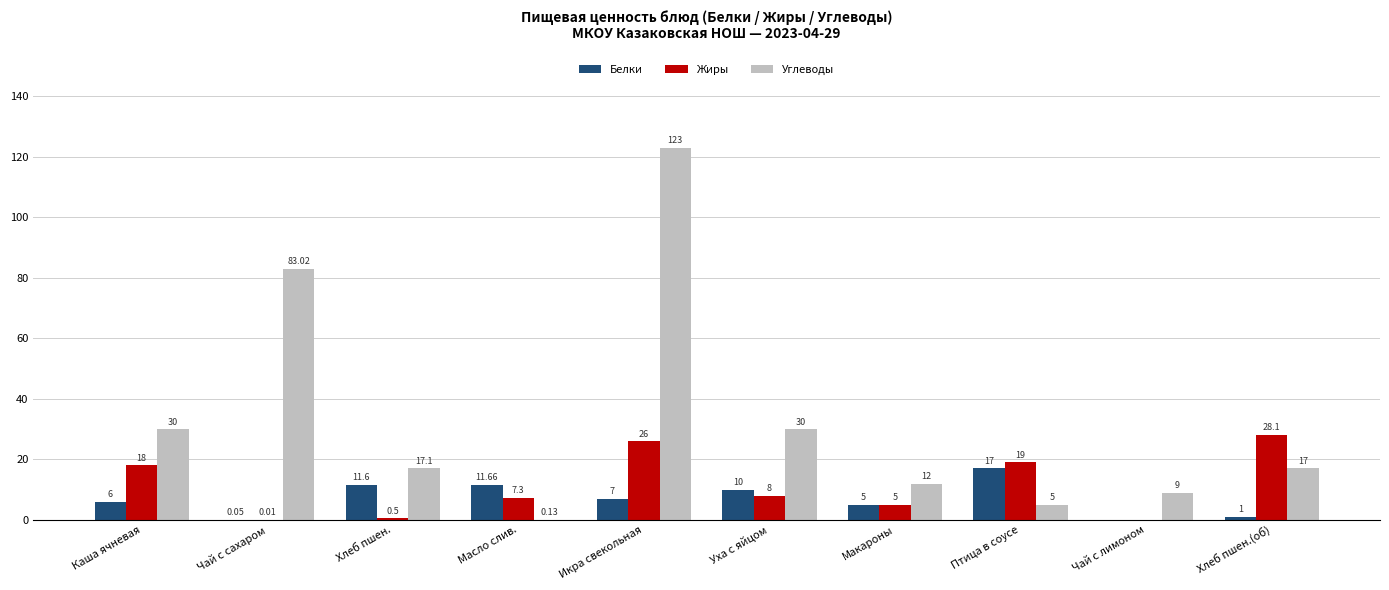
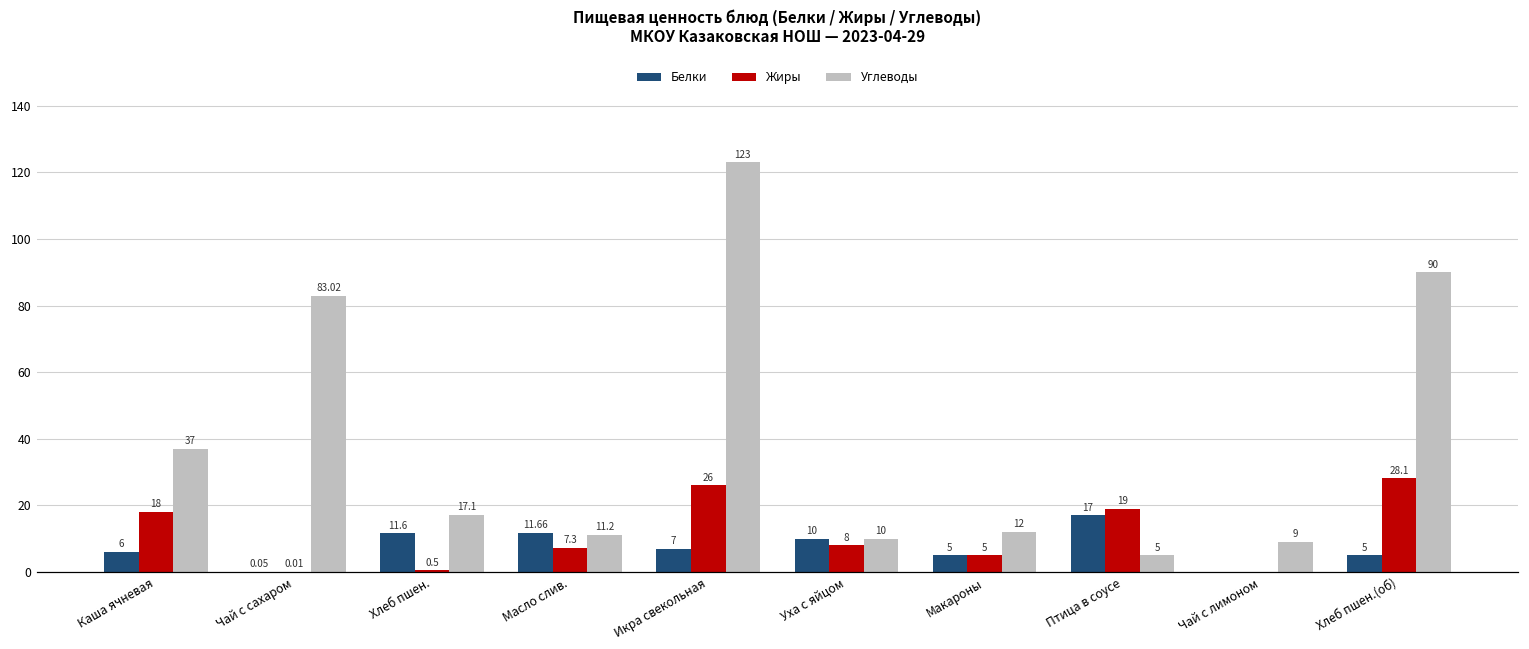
Углеводы, Каша ячневая: 30 -> 37
Углеводы, Масло слив.: 0.13 -> 11.2
Углеводы, Уха с яйцом: 30 -> 10
Белки, Хлеб пшен.(об): 1 -> 5
Углеводы, Хлеб пшен.(об): 17 -> 90
